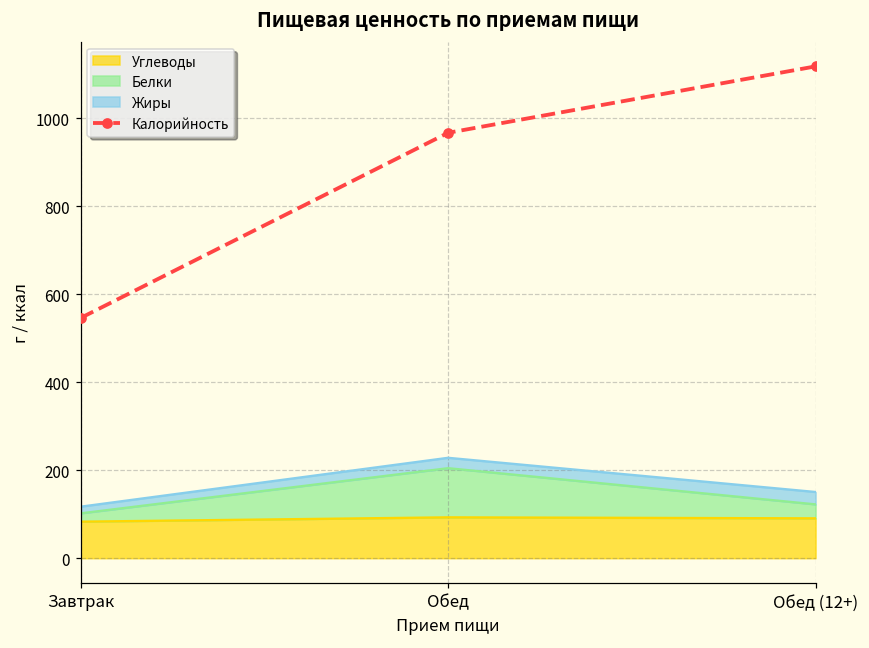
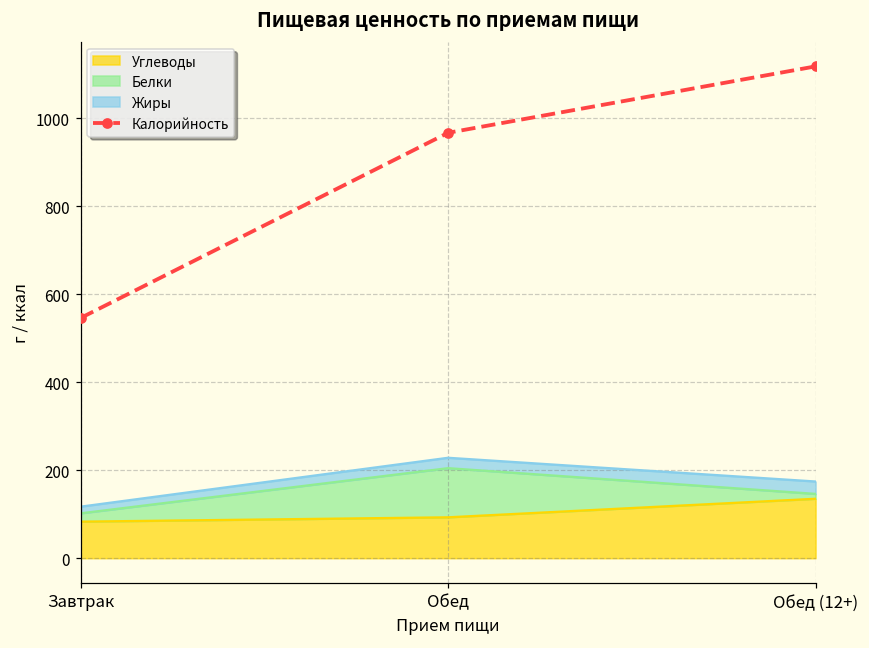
Углеводы, Обед (12+): 90 -> 130
Белки, Обед (12+): 30 -> 10
